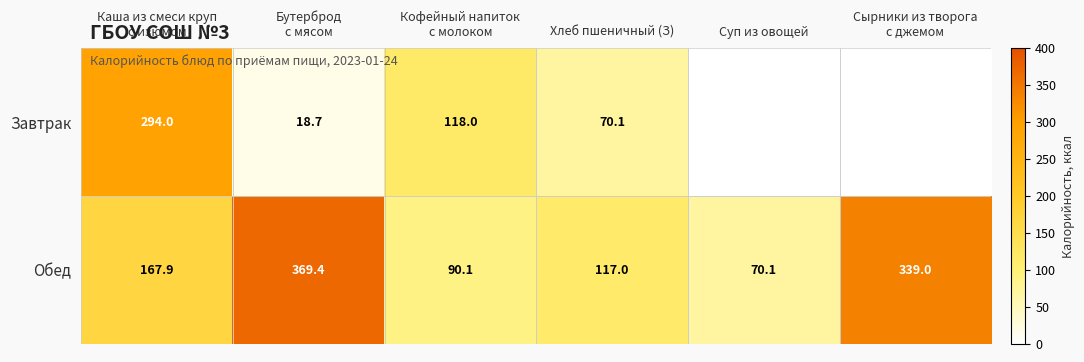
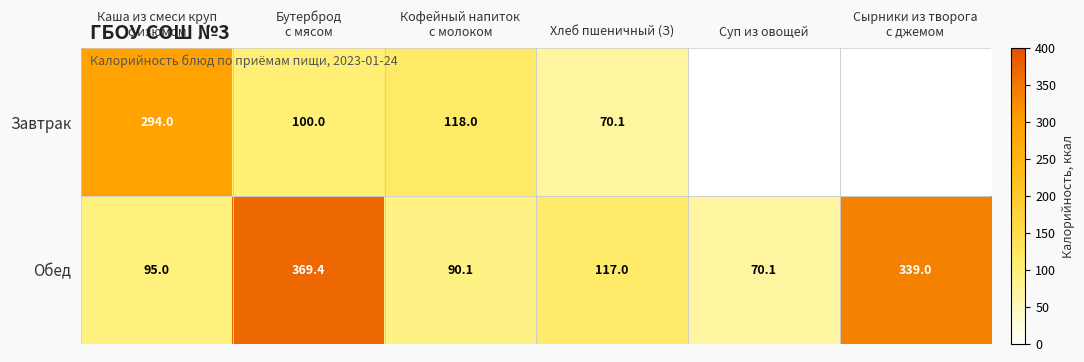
Завтрак, Бутерброд с мясом: 18.7 -> 100.0
Обед, Каша из смеси круп с изюмом: 167.9 -> 95.0
